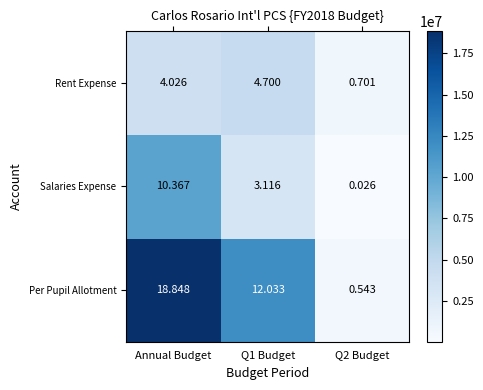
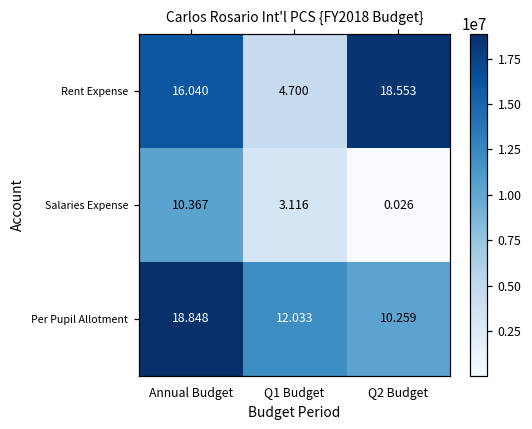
Rent Expense, Annual Budget: 4.026 -> 16.040
Rent Expense, Q2 Budget: 0.701 -> 18.553
Per Pupil Allotment, Q2 Budget: 0.543 -> 10.259
